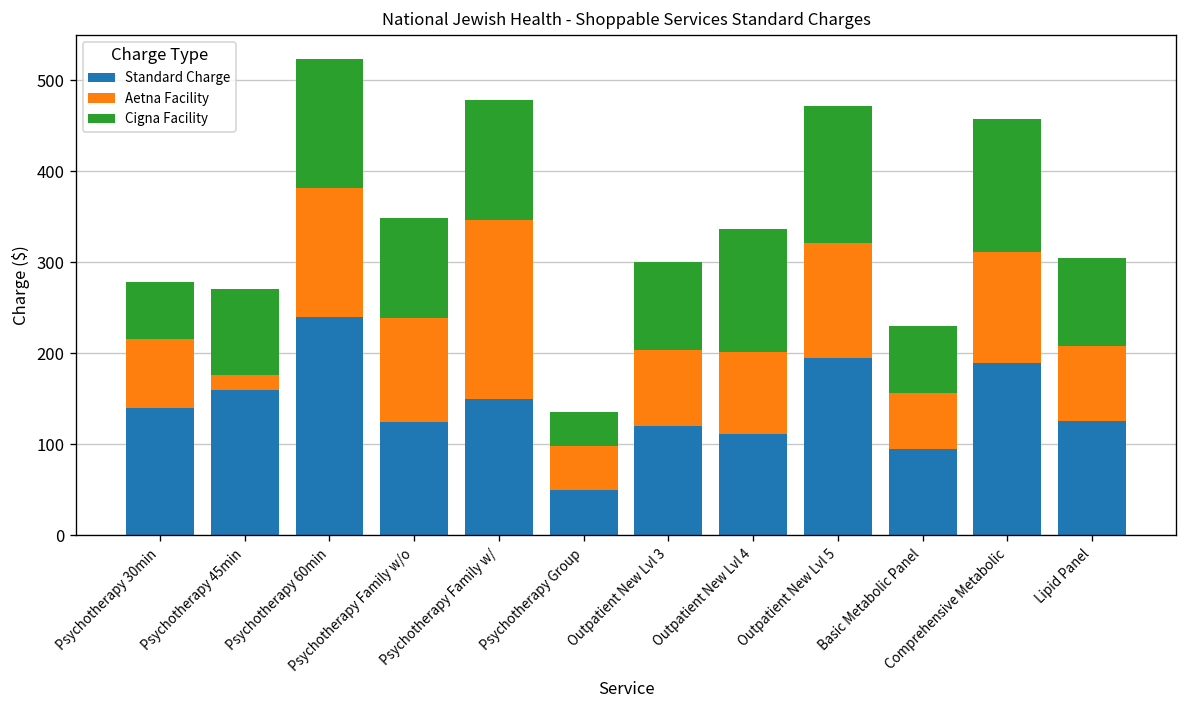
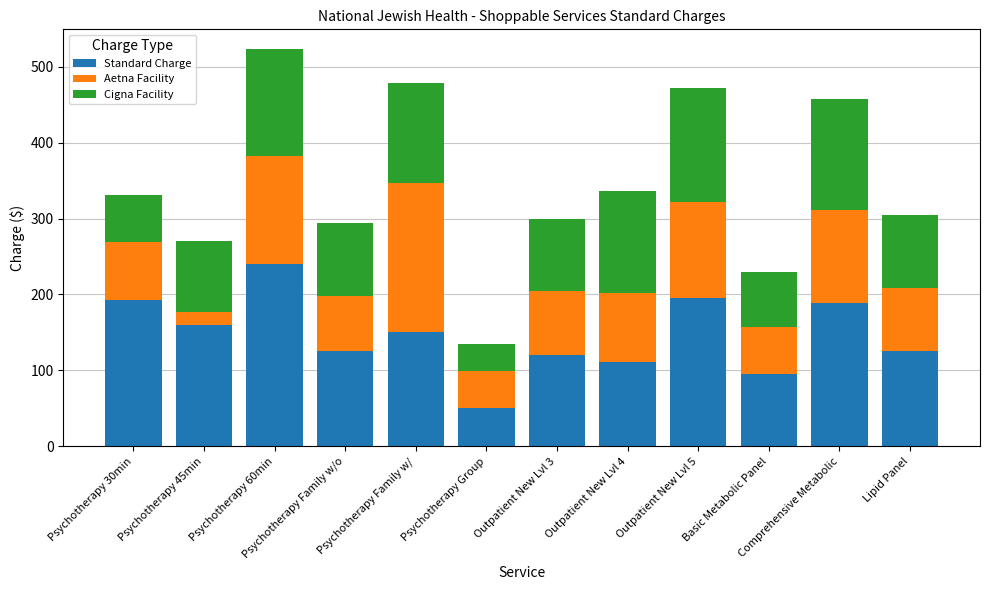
Standard Charge, Psychotherapy 30min: 140 -> 190
Aetna Facility, Psychotherapy Family w/o: 110 -> 70
Cigna Facility, Psychotherapy Family w/o: 110 -> 100
